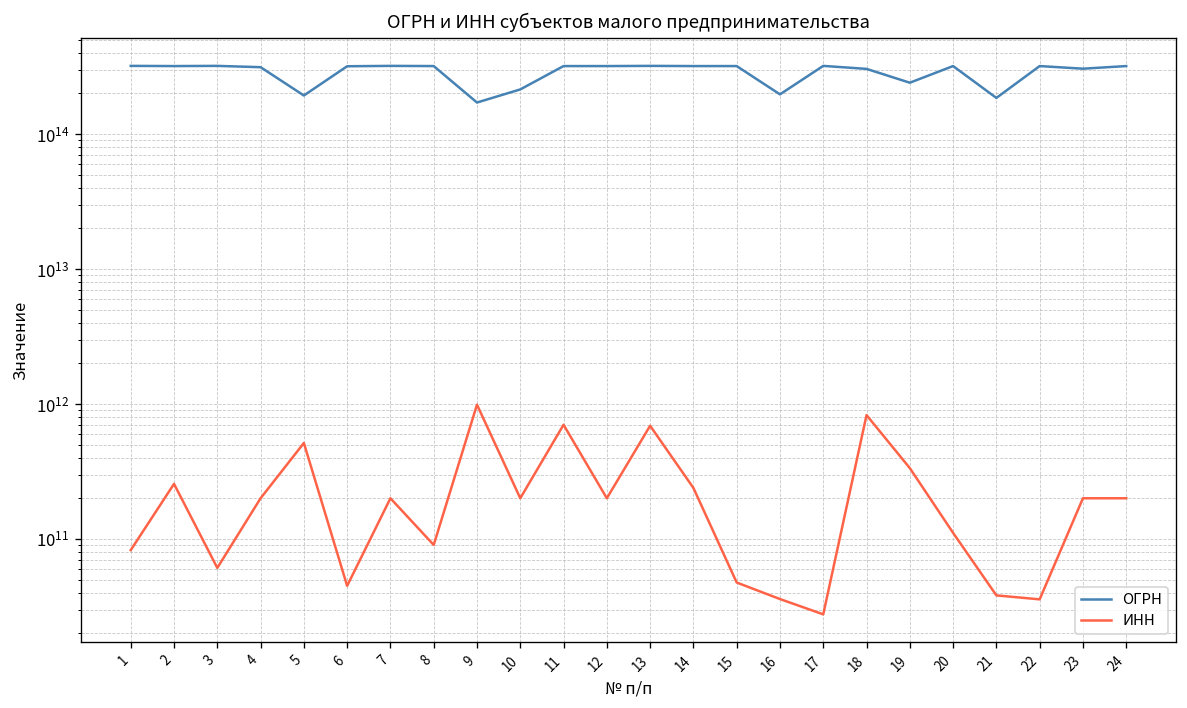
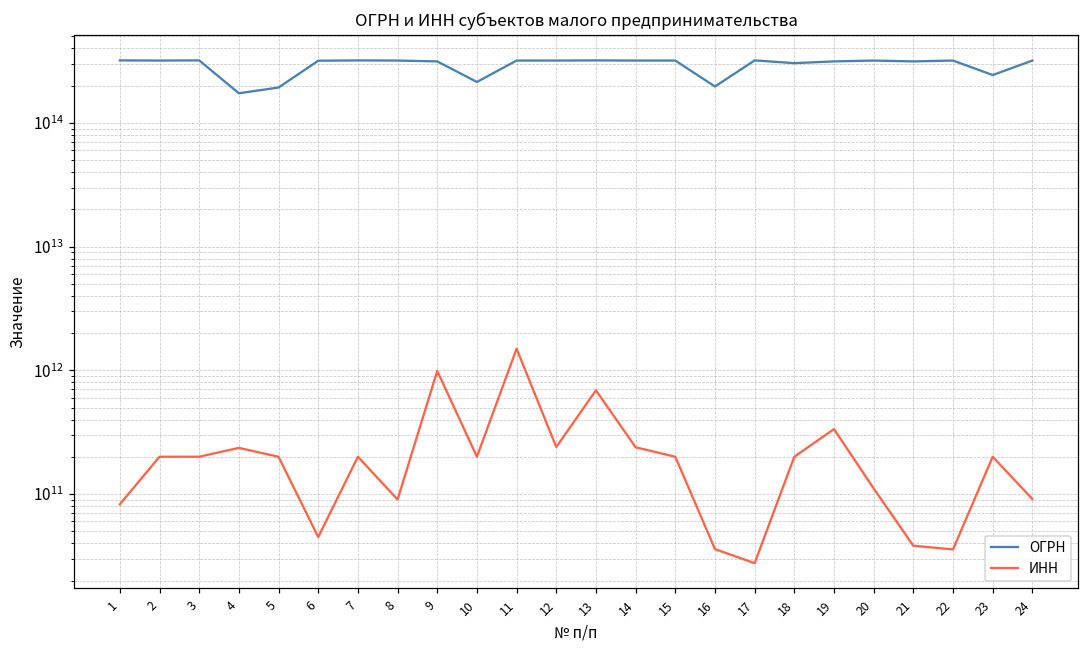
ИНН, 2: 260000000000 -> 200000000000
ИНН, 3: 60000000000 -> 200000000000
ОГРН, 4: 310000000000000 -> 170000000000000
ИНН, 4: 200000000000 -> 240000000000
ИНН, 5: 500000000000 -> 200000000000
ОГРН, 9: 170000000000000 -> 310000000000000
ИНН, 11: 700000000000 -> 1500000000000
ИНН, 12: 200000000000 -> 240000000000
ИНН, 15: 48000000000 -> 200000000000
ИНН, 18: 800000000000 -> 200000000000
ОГРН, 19: 240000000000000 -> 310000000000000
ОГРН, 21: 190000000000000 -> 310000000000000
ОГРН, 23: 310000000000000 -> 240000000000000
ИНН, 24: 200000000000 -> 90000000000
